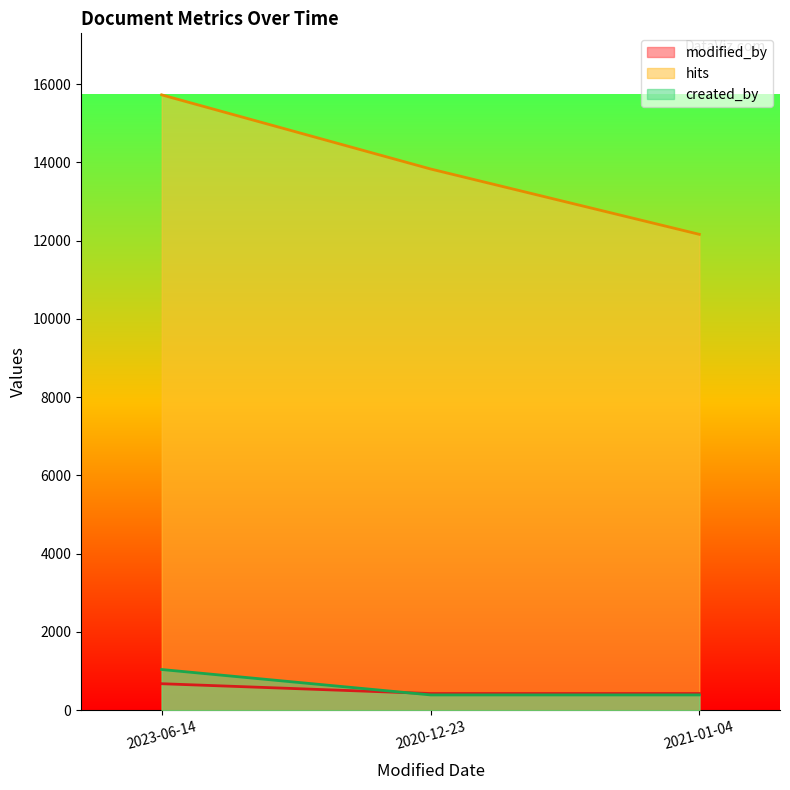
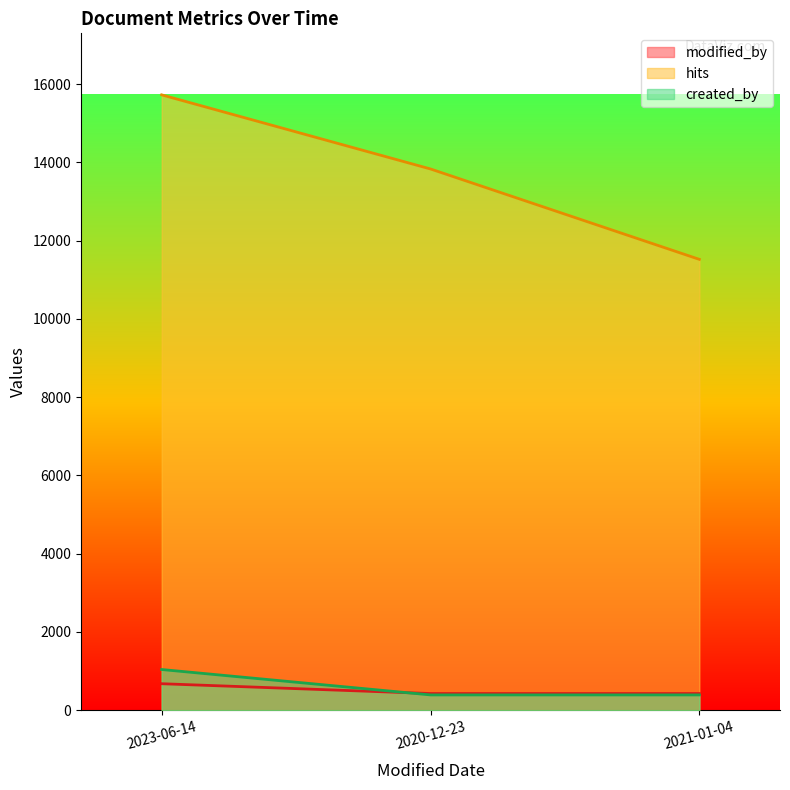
hits, 2021-01-04: 12200 -> 11500
